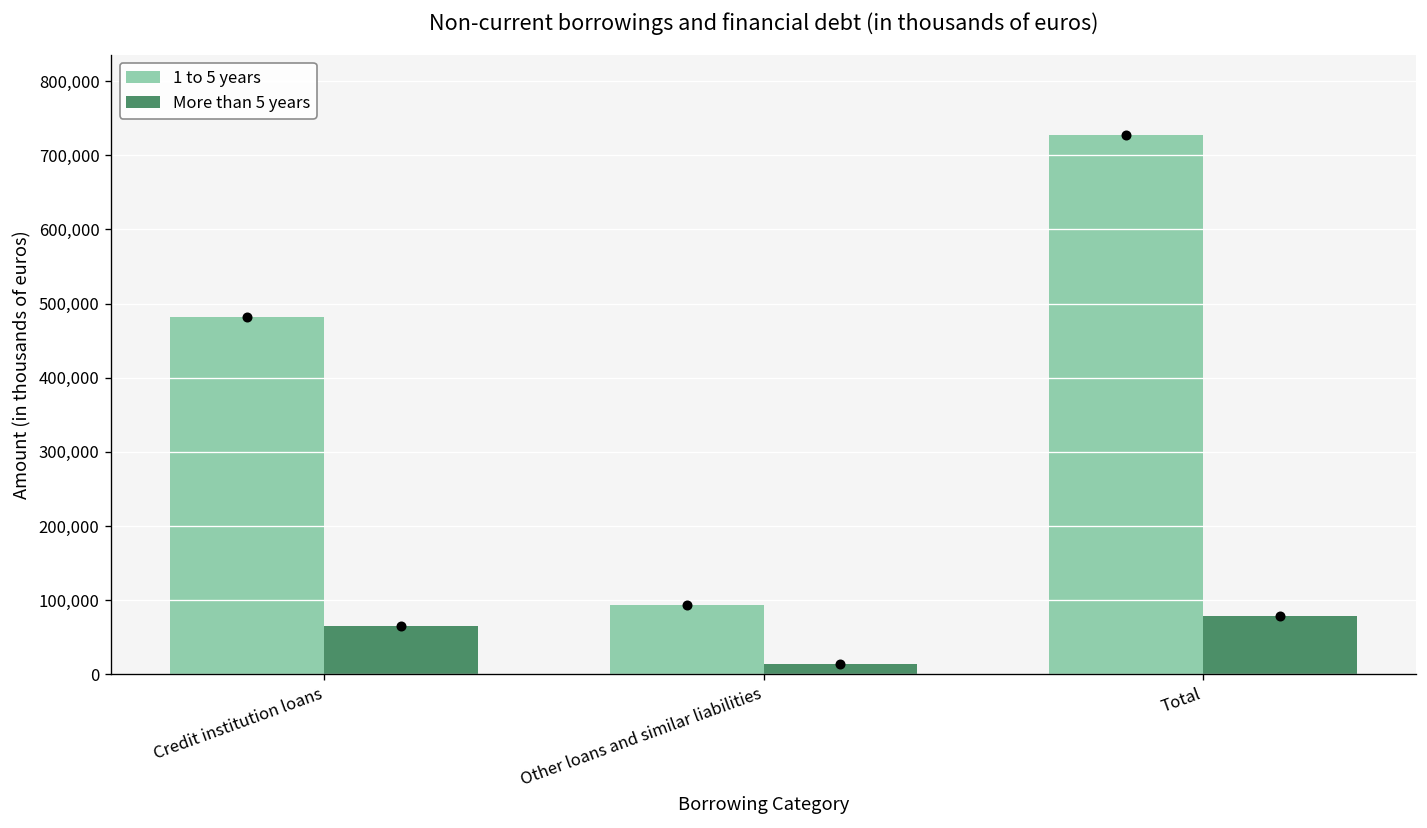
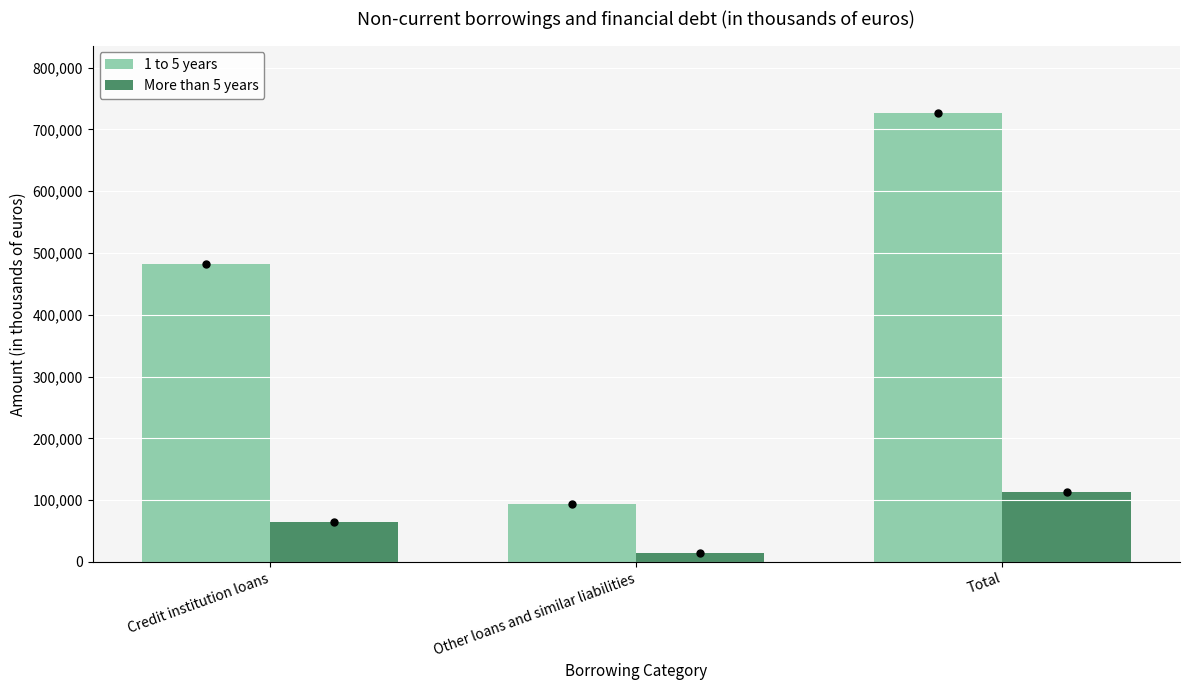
More than 5 years, Total: 80,000 -> 110,000
